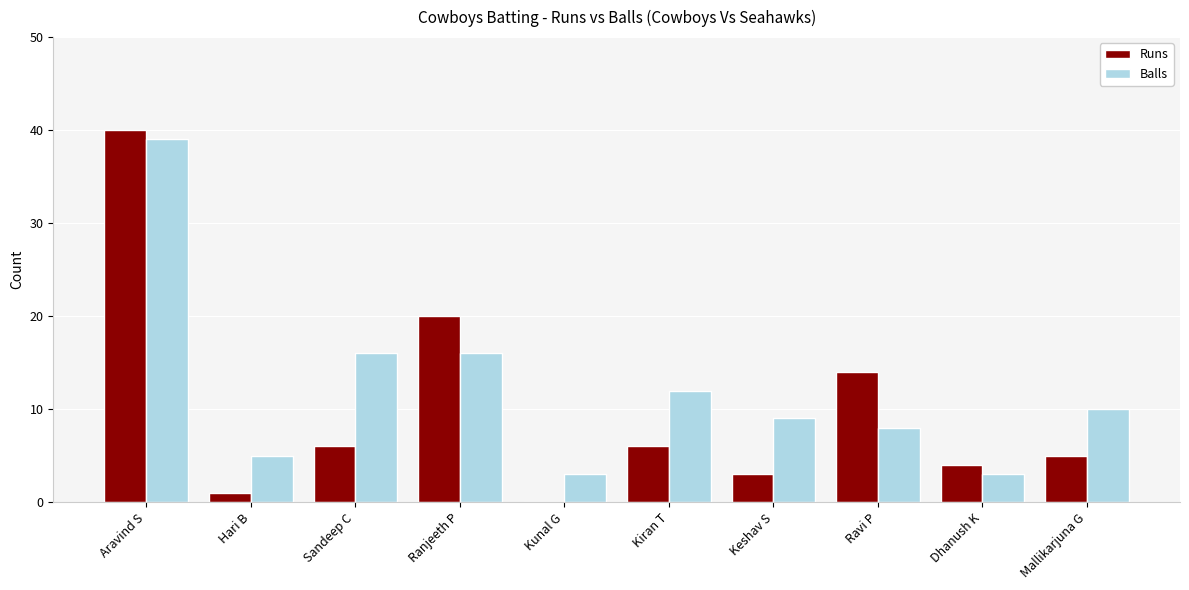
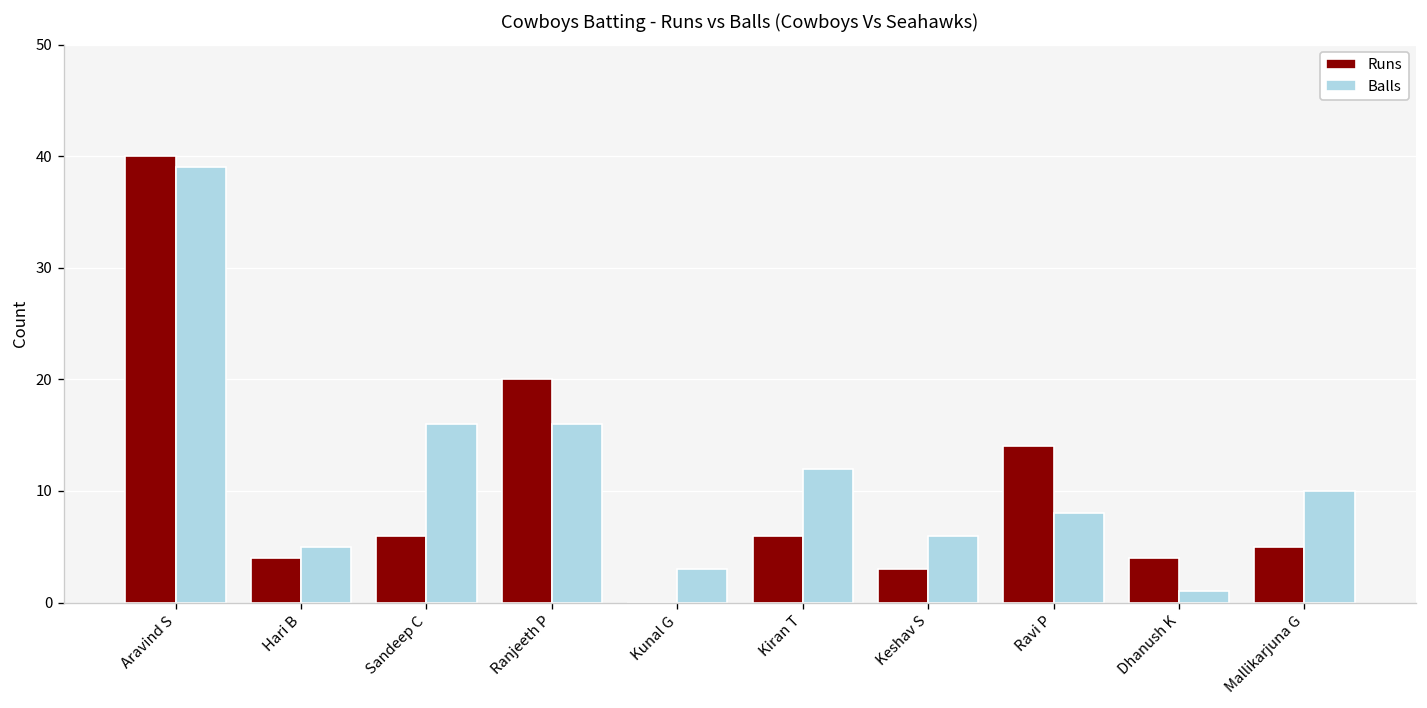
Runs, Hari B: 1 -> 4
Balls, Keshav S: 9 -> 6
Balls, Dhanush K: 3 -> 1
